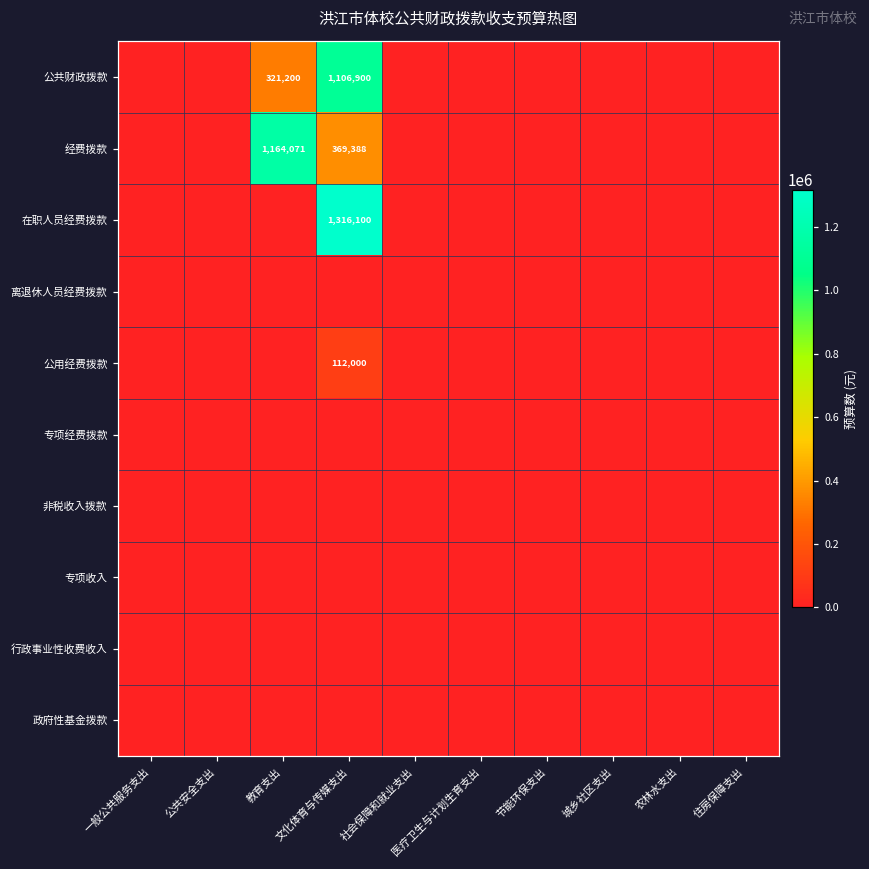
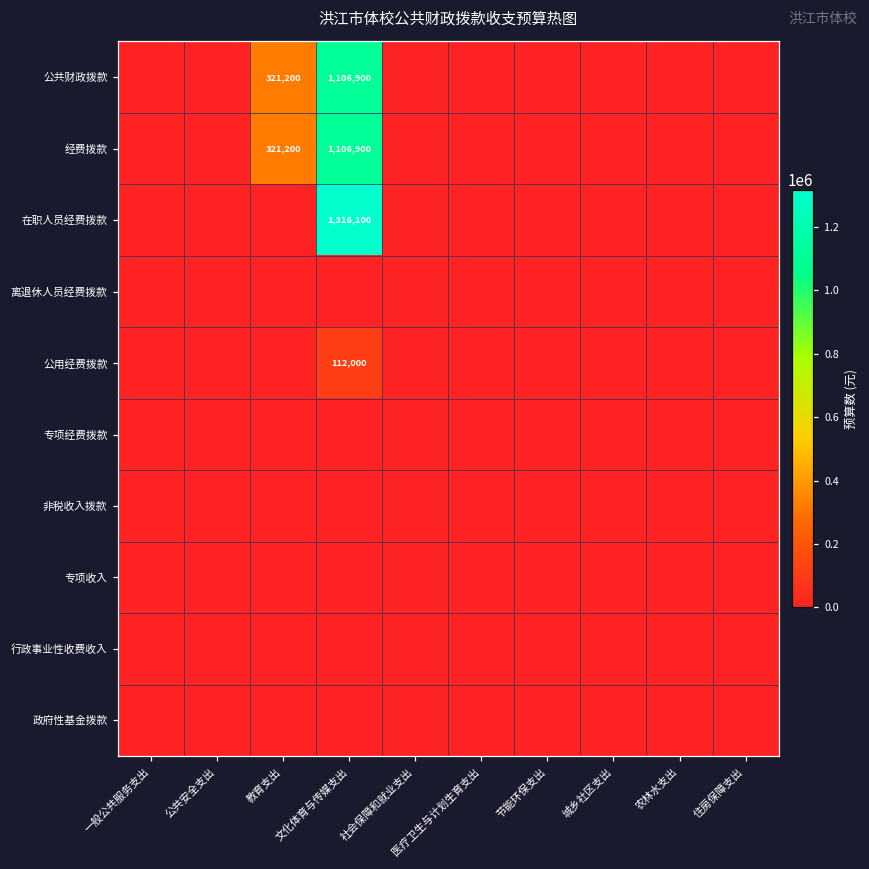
经费拨款, 教育支出: 1,164,071 -> 321,200
经费拨款, 文化体育与传媒支出: 369,388 -> 1,106,900
